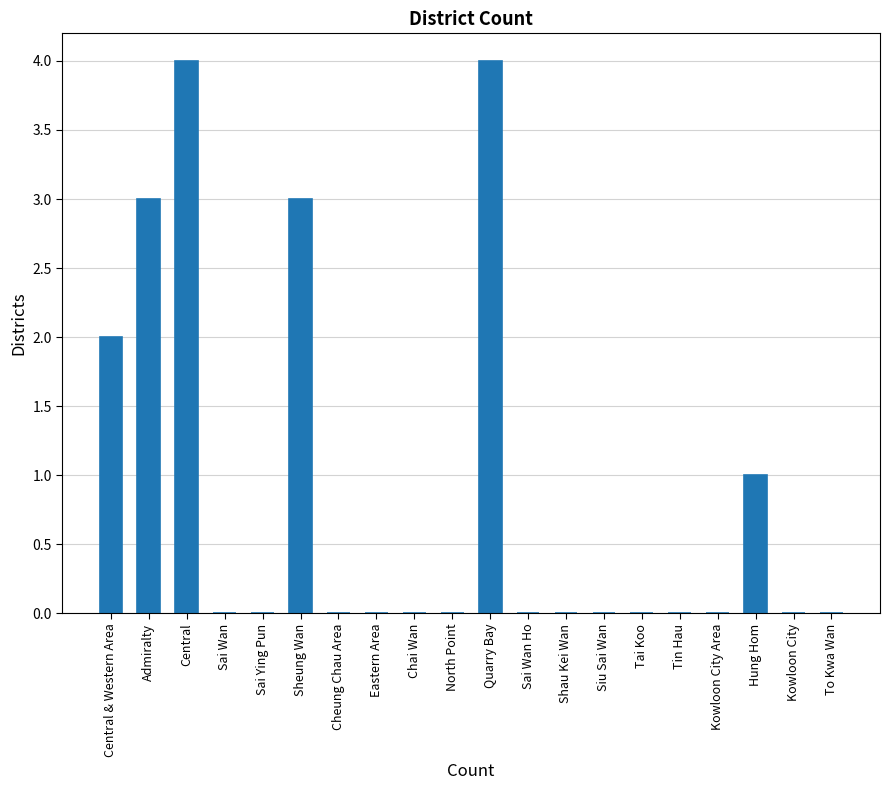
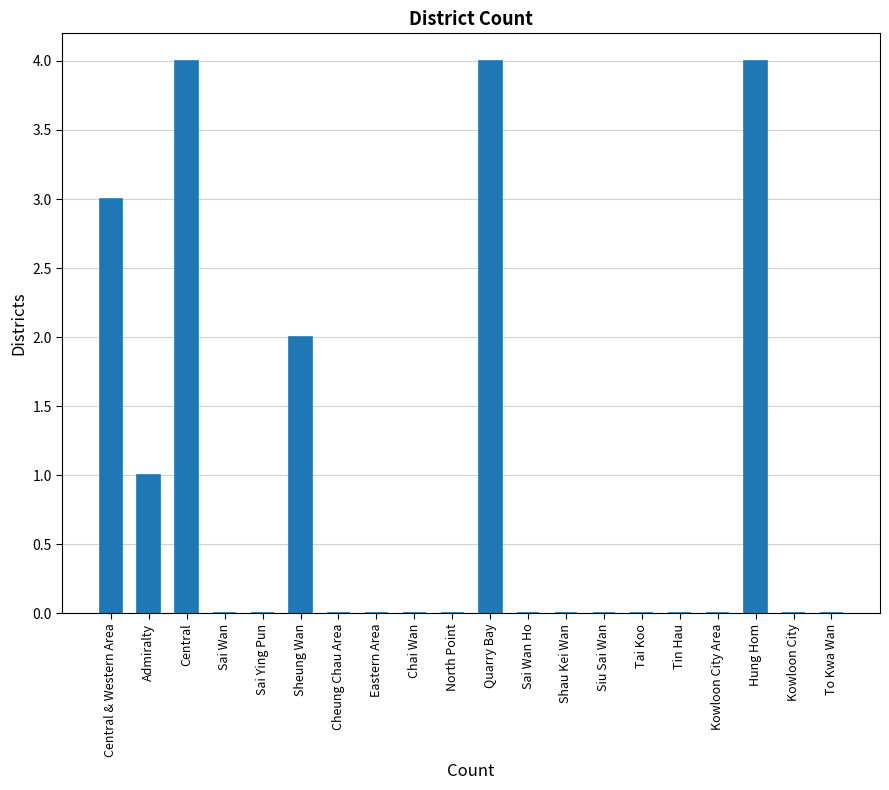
Central & Western Area: 2 -> 3
Admiralty: 3 -> 1
Sheung Wan: 3 -> 2
Hung Hom: 1 -> 4
